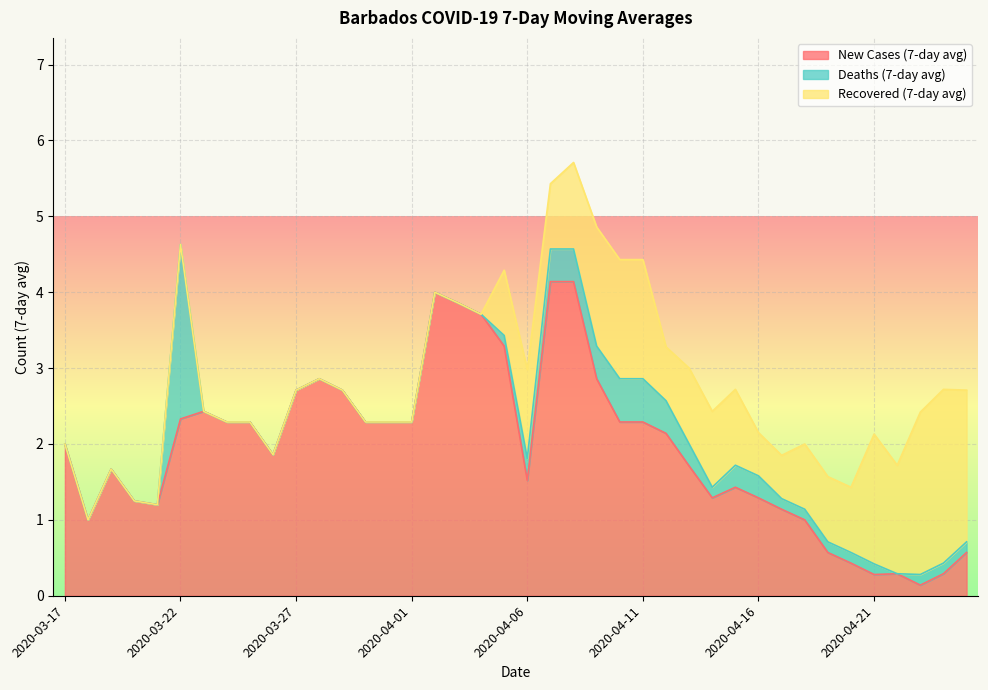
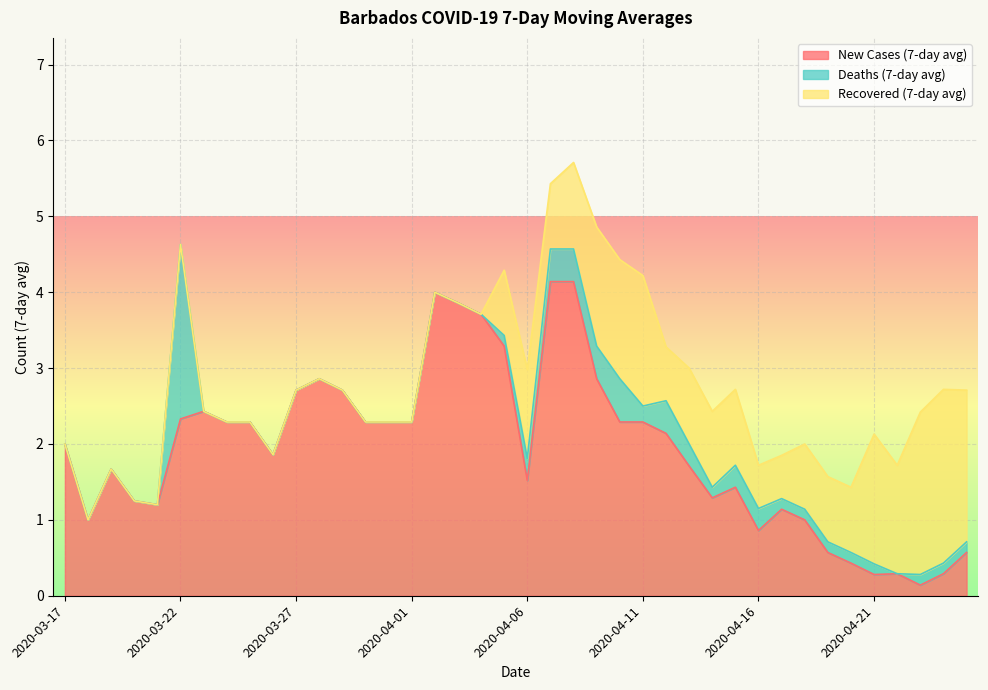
Deaths (7-day avg), 2020-04-11: 0.6 -> 0.2
Recovered (7-day avg), 2020-04-11: 1.6 -> 1.7
New Cases (7-day avg), 2020-04-16: 1.3 -> 0.9
